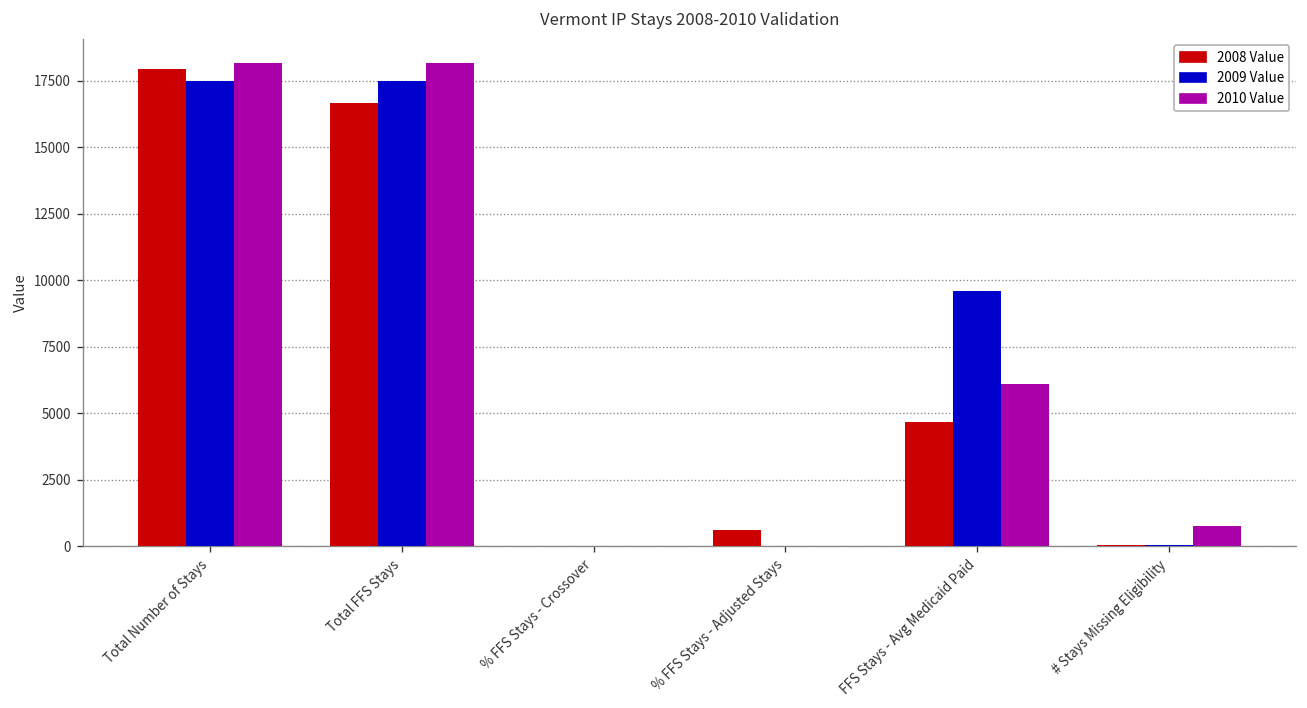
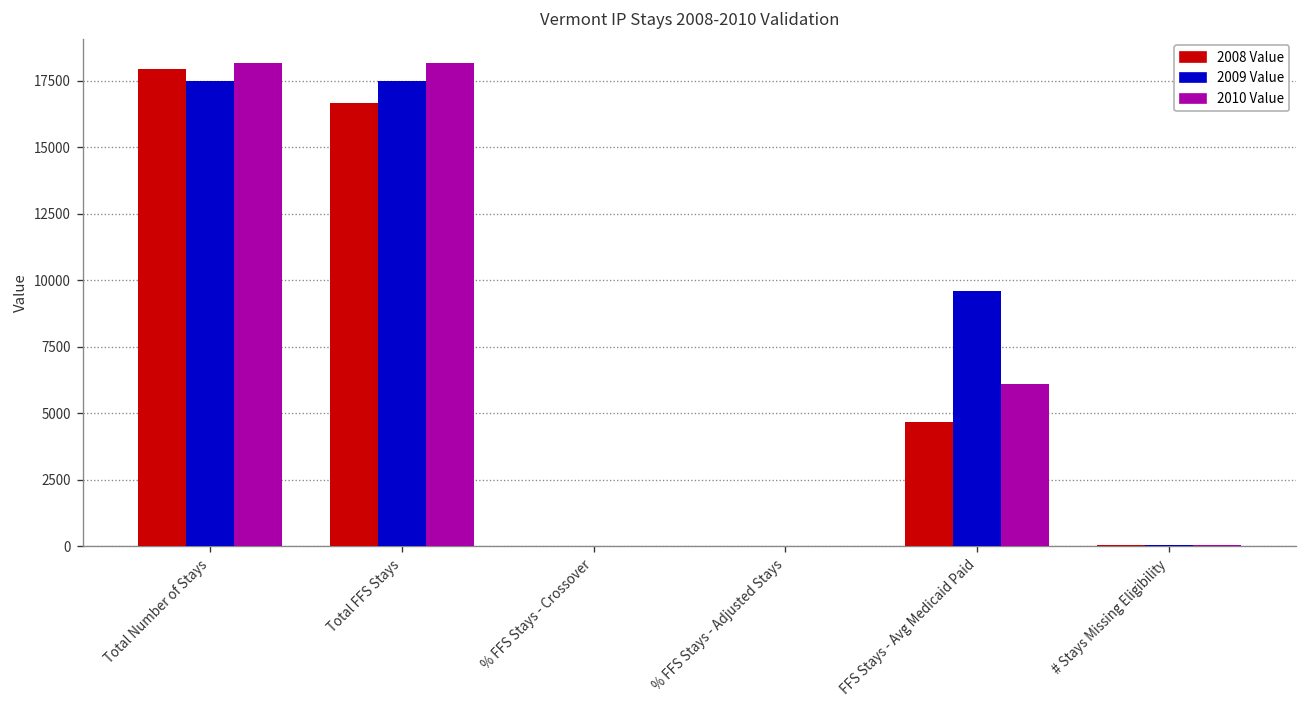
2008 Value, % FFS Stays - Adjusted Stays: 600 -> 0
2010 Value, # Stays Missing Eligibility: 800 -> 0
